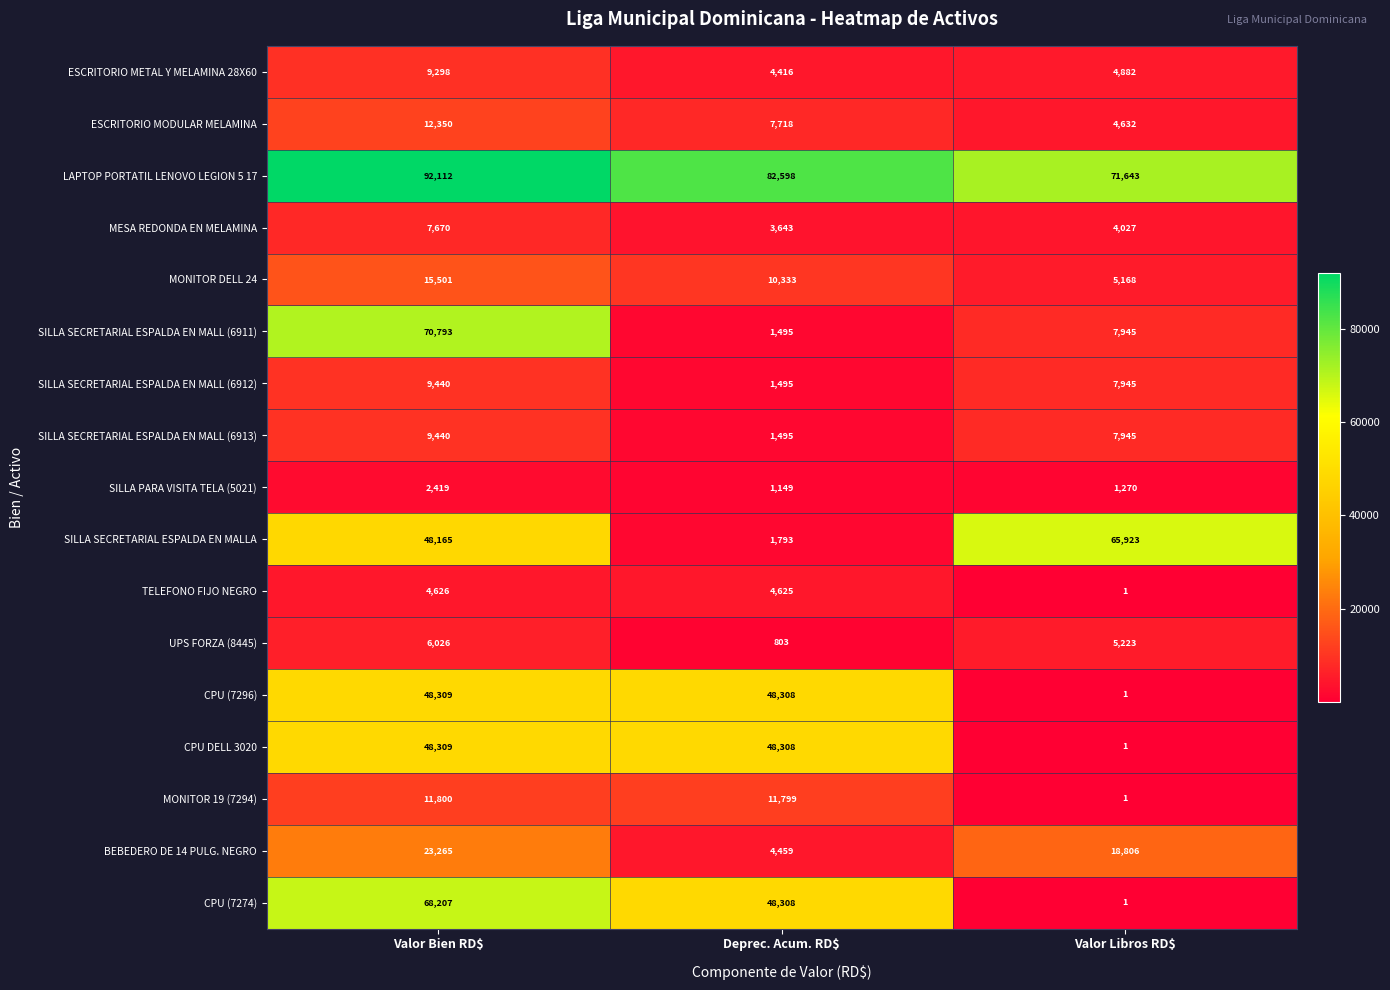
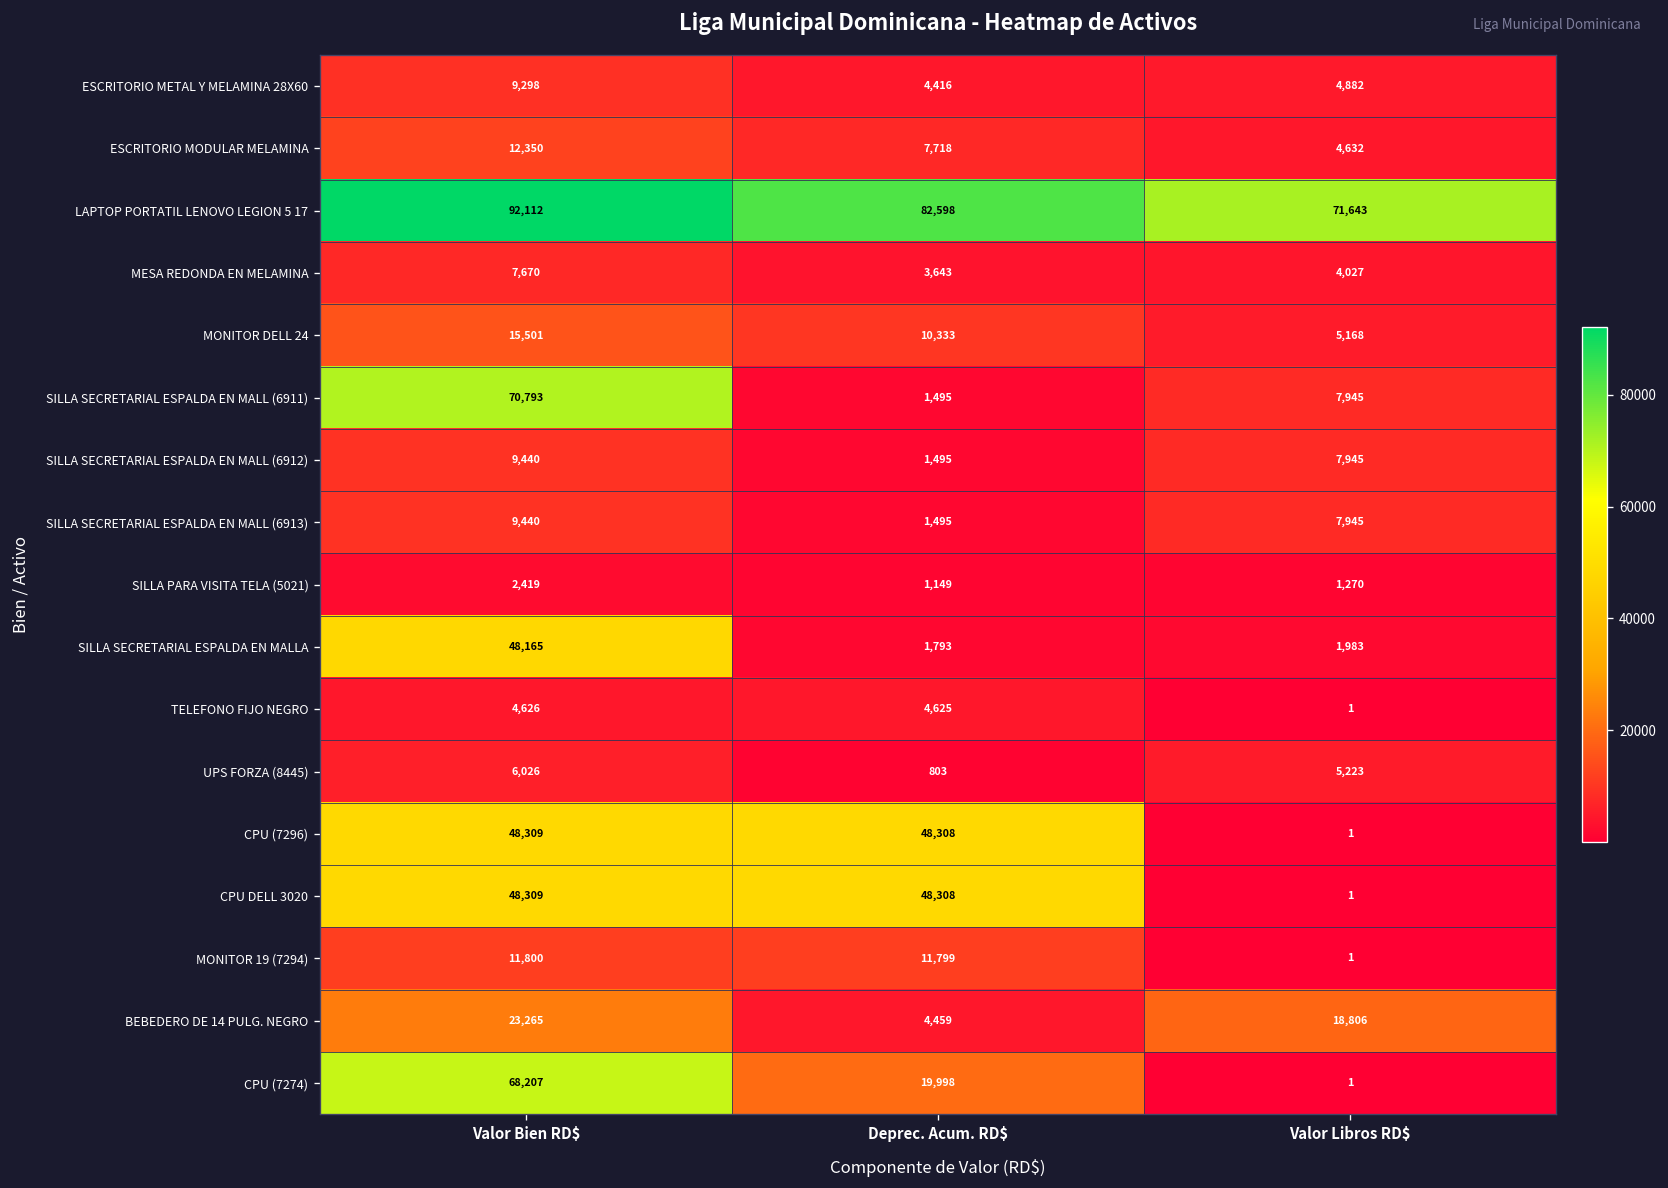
SILLA SECRETARIAL ESPALDA EN MALLA, Valor Libros RD$: 65,923 -> 1,983
CPU (7274), Deprec. Acum. RD$: 48,308 -> 19,998
